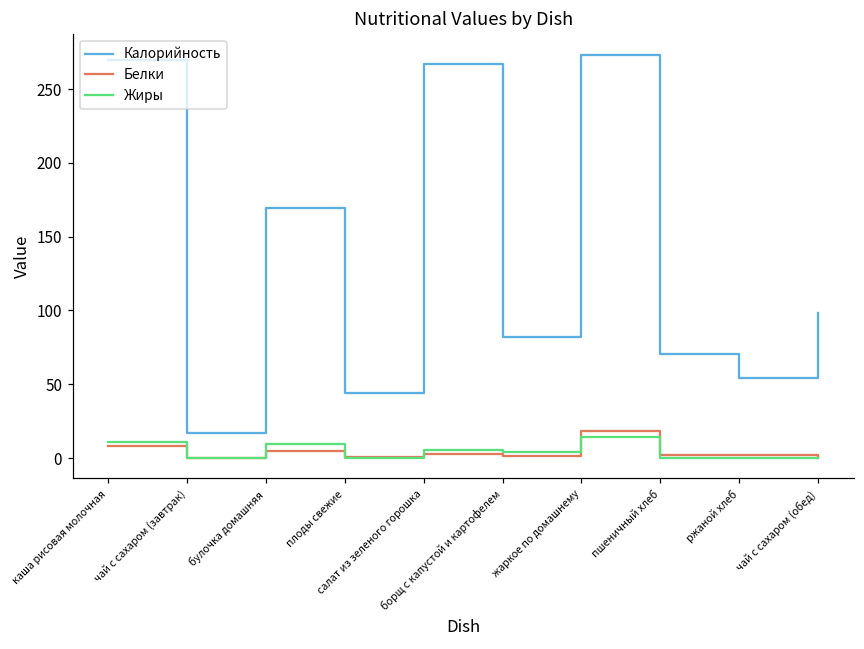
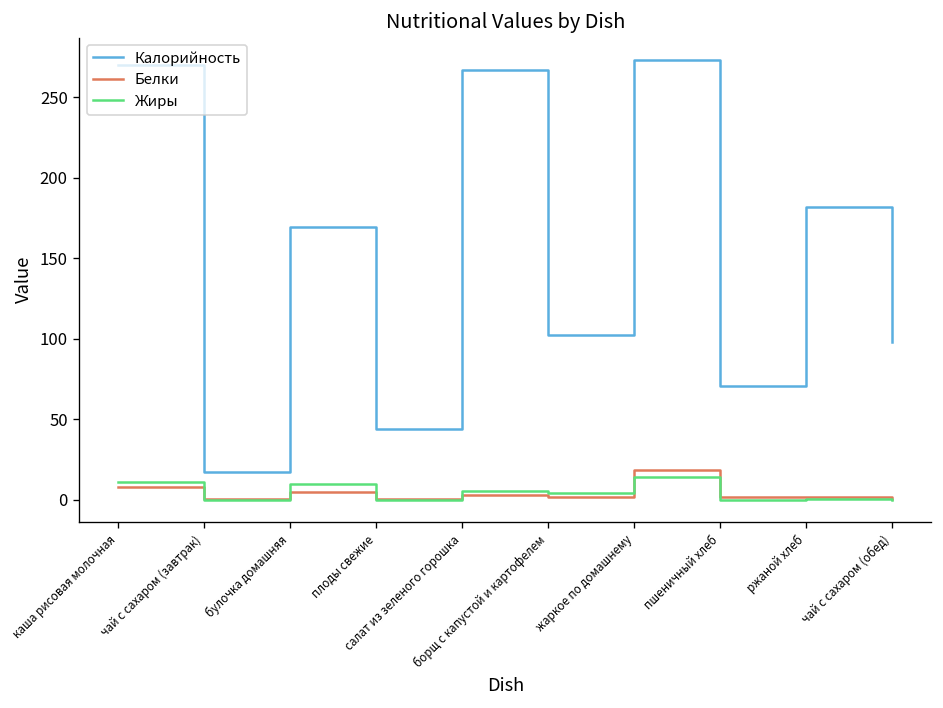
Калорийность, борщ с капустой и картофелем: 82 -> 102
Калорийность, ржаной хлеб: 54 -> 182
